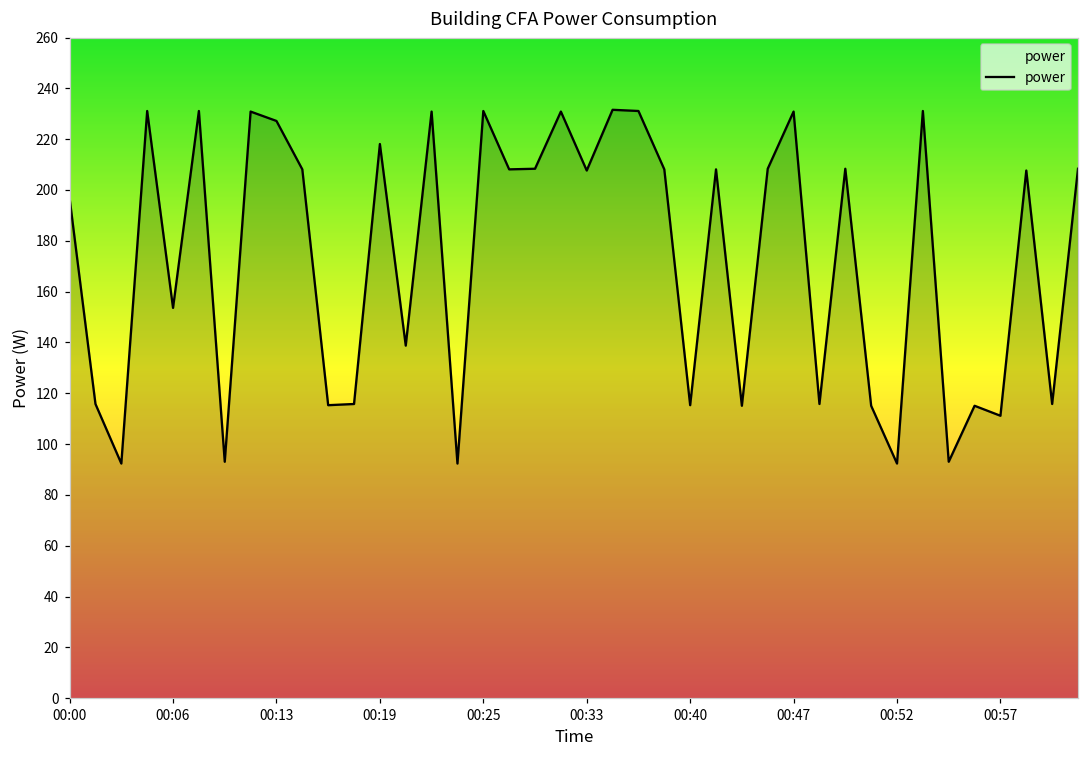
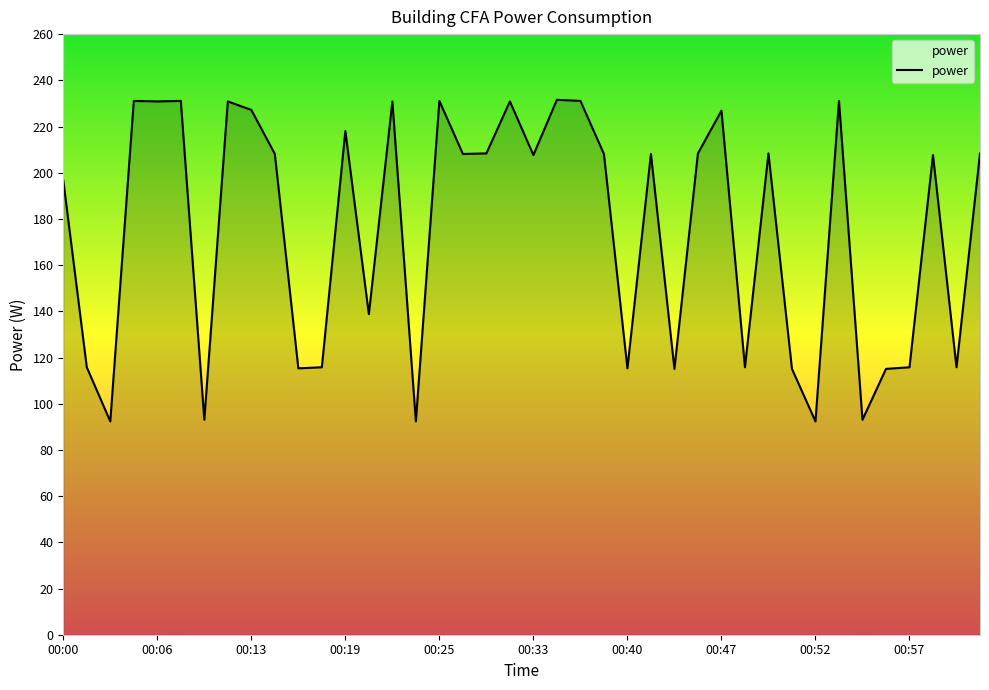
00:06: 154 -> 231
00:47: 231 -> 227
00:57: 111 -> 116
